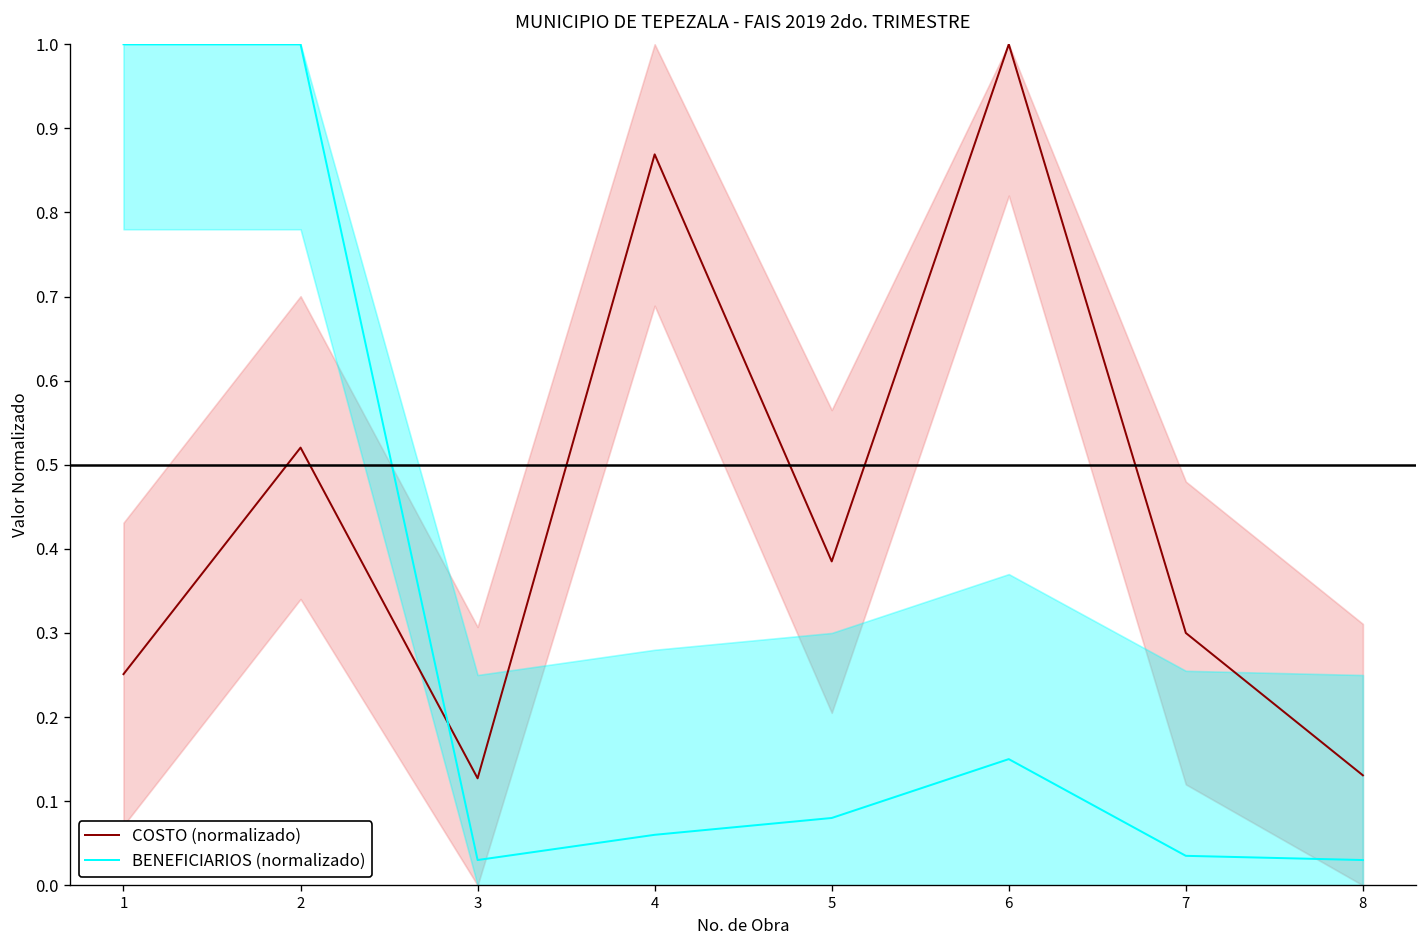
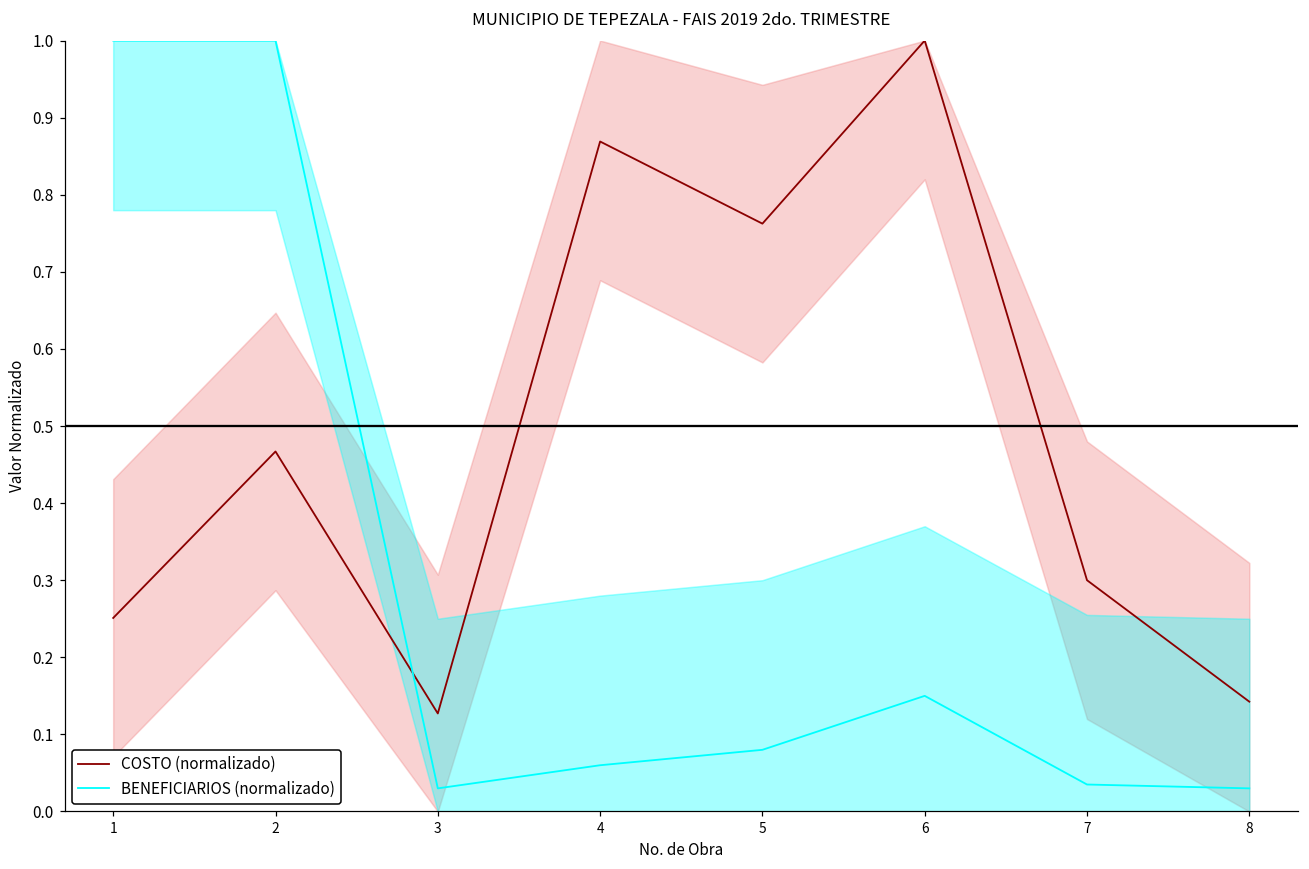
COSTO (normalizado), 2: 0.52 -> 0.47
COSTO (normalizado), 5: 0.39 -> 0.76
COSTO (normalizado), 8: 0.13 -> 0.14
